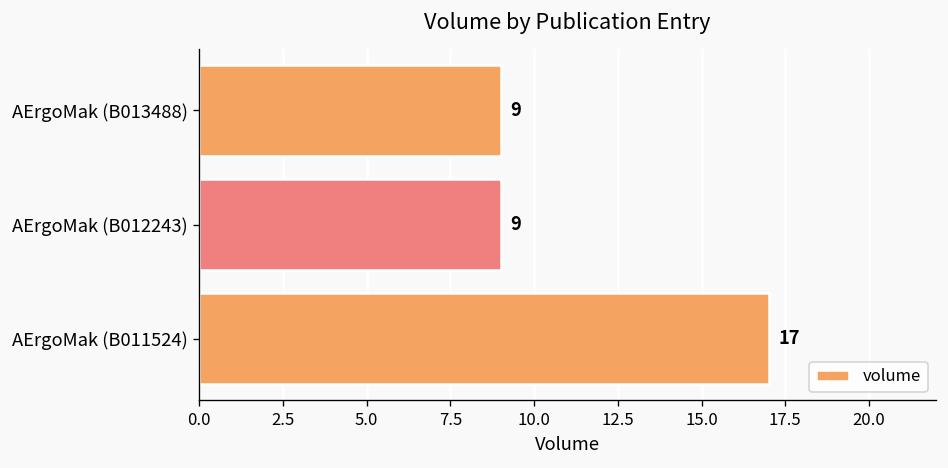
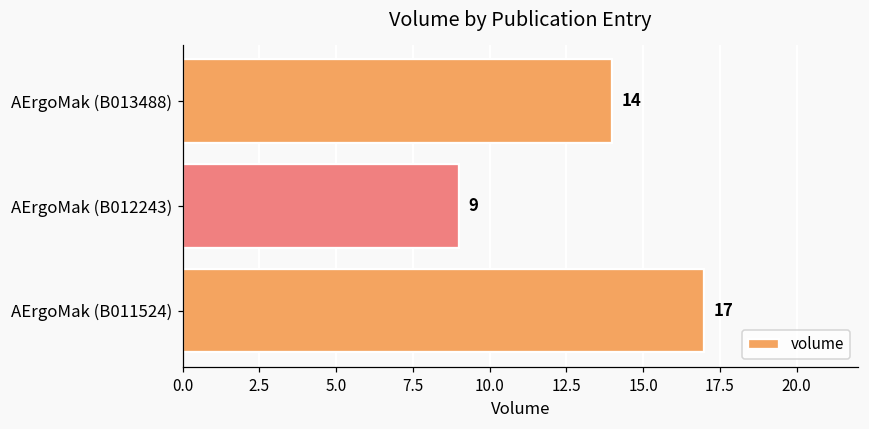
AErgoMak (B013488): 9 -> 14
